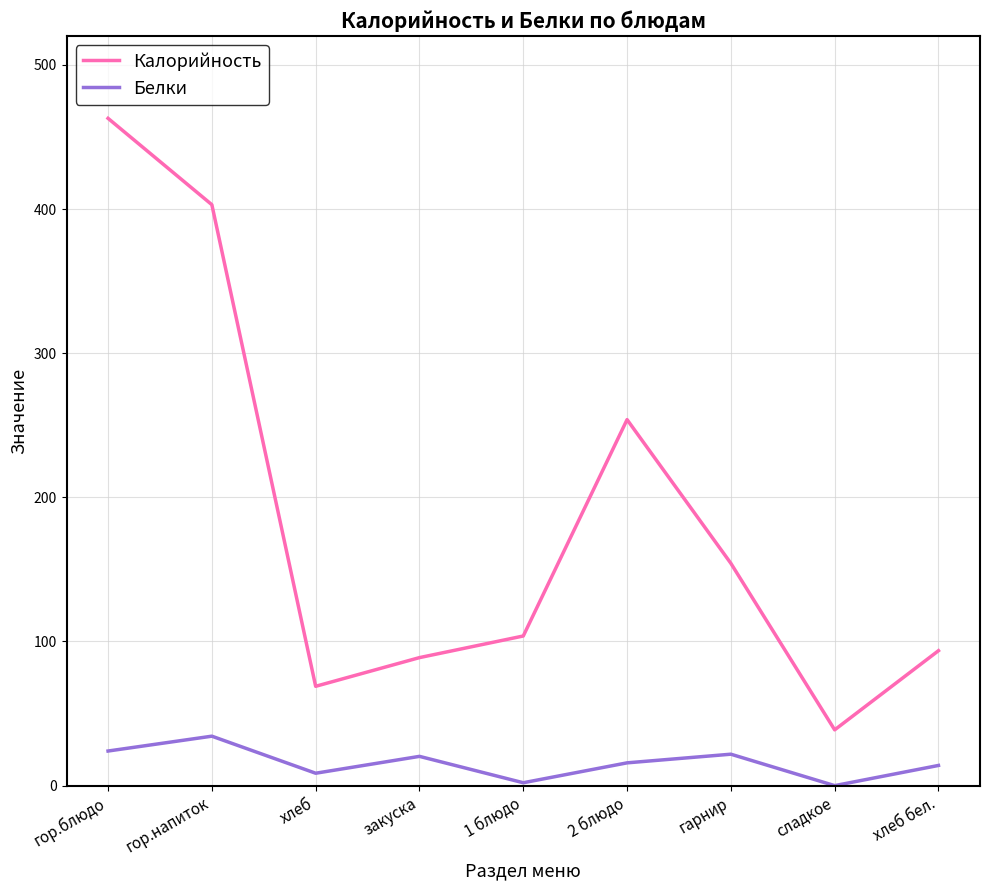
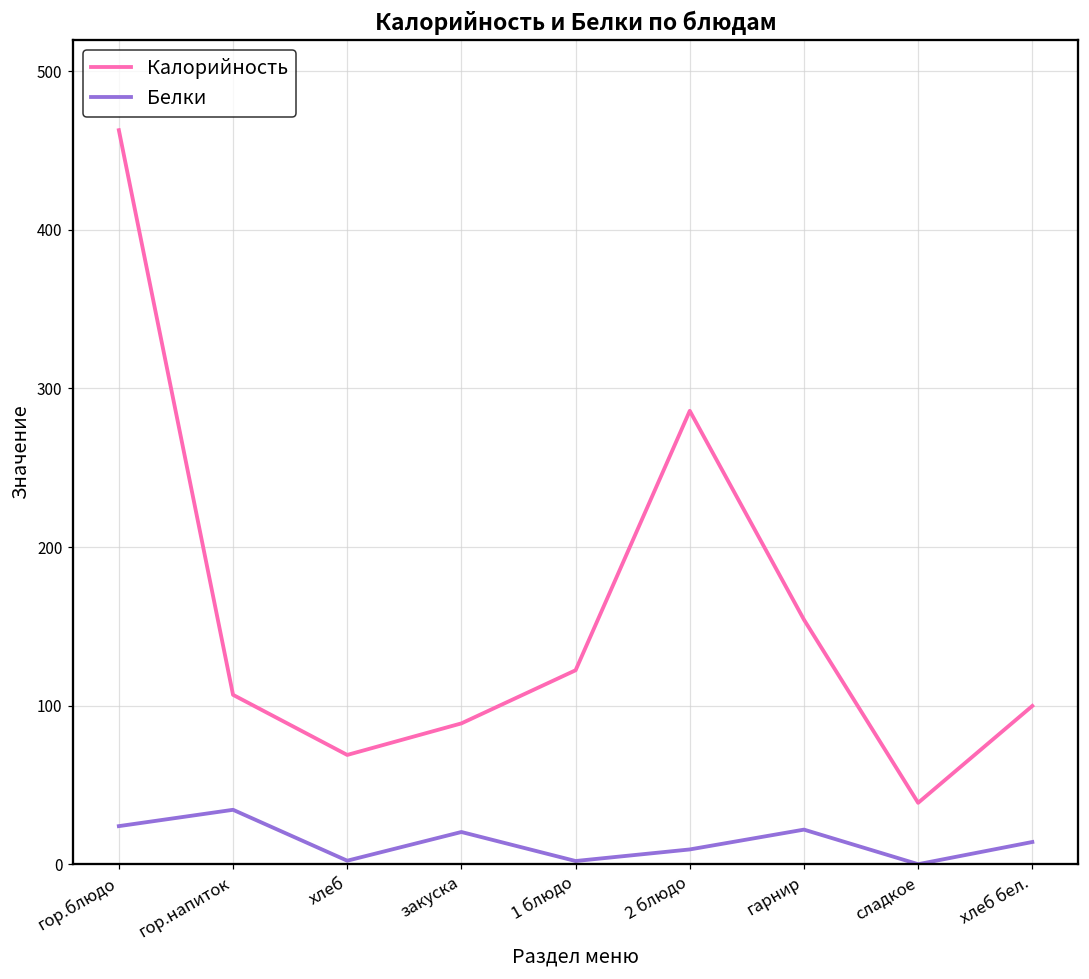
Калорийность, гор.напиток: 403 -> 107
Белки, хлеб: 9 -> 2
Калорийность, 1 блюдо: 104 -> 122
Калорийность, 2 блюдо: 254 -> 286
Белки, 2 блюдо: 16 -> 9
Калорийность, хлеб бел.: 94 -> 100
